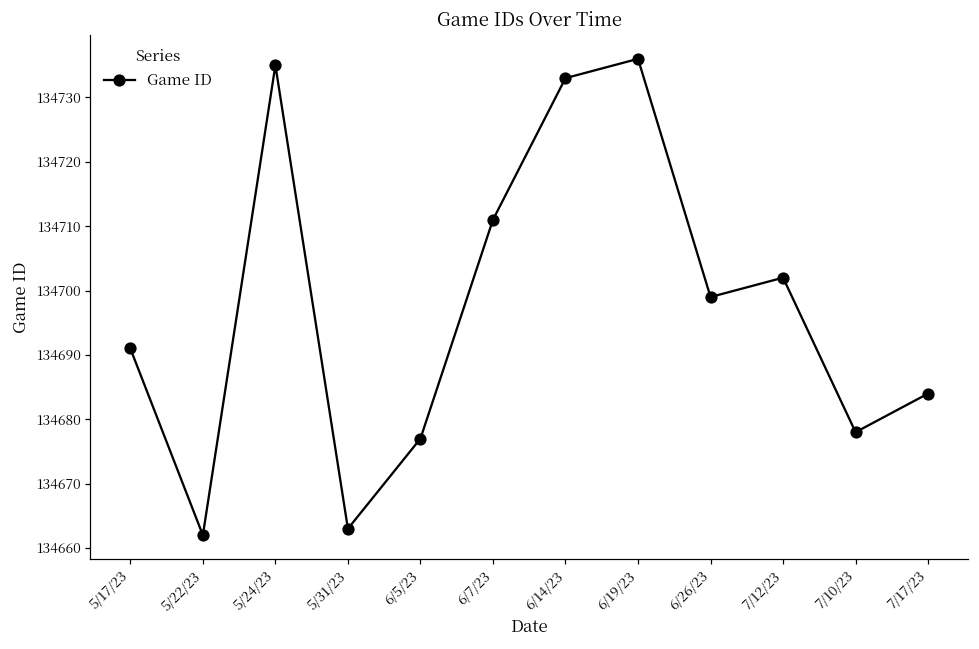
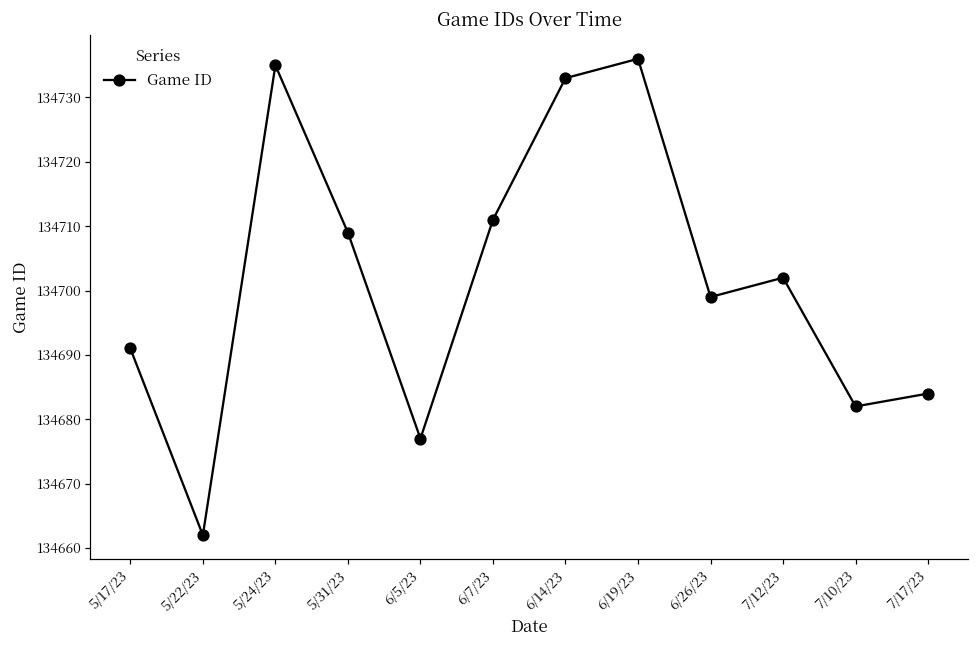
5/31/23: 134663 -> 134709
7/10/23: 134678 -> 134682
